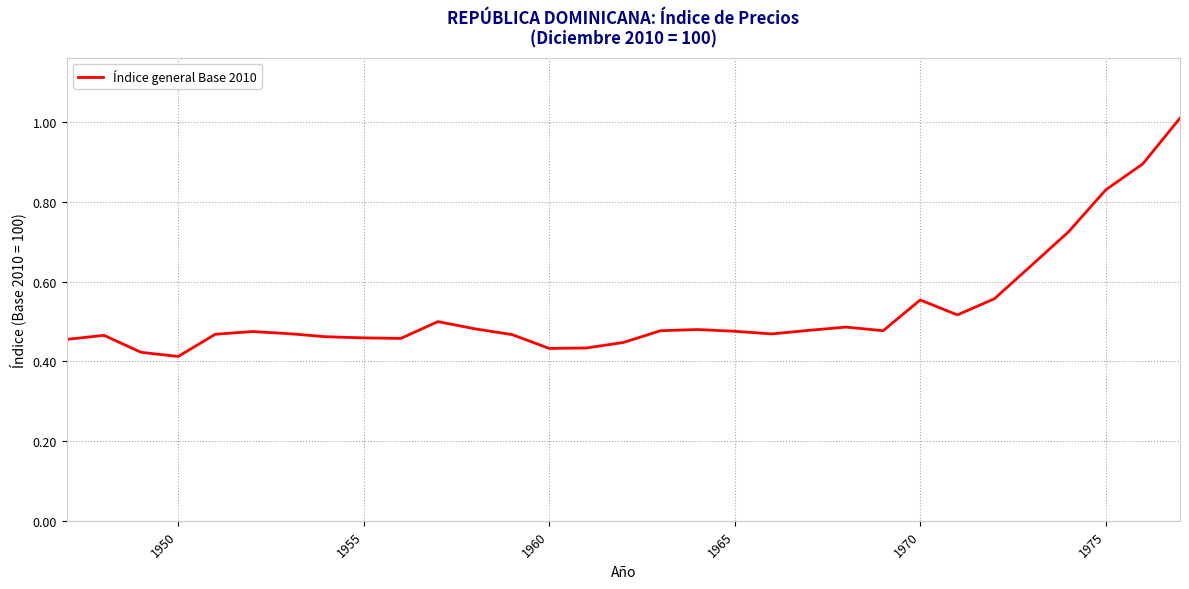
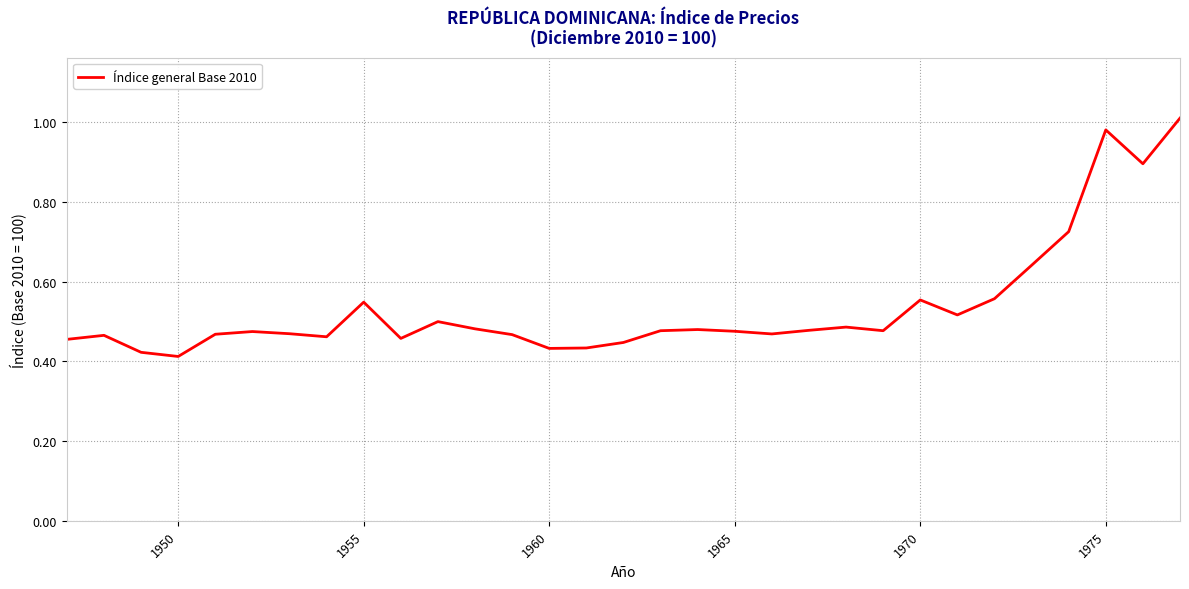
1955: 0.46 -> 0.55
1975: 0.83 -> 0.98
